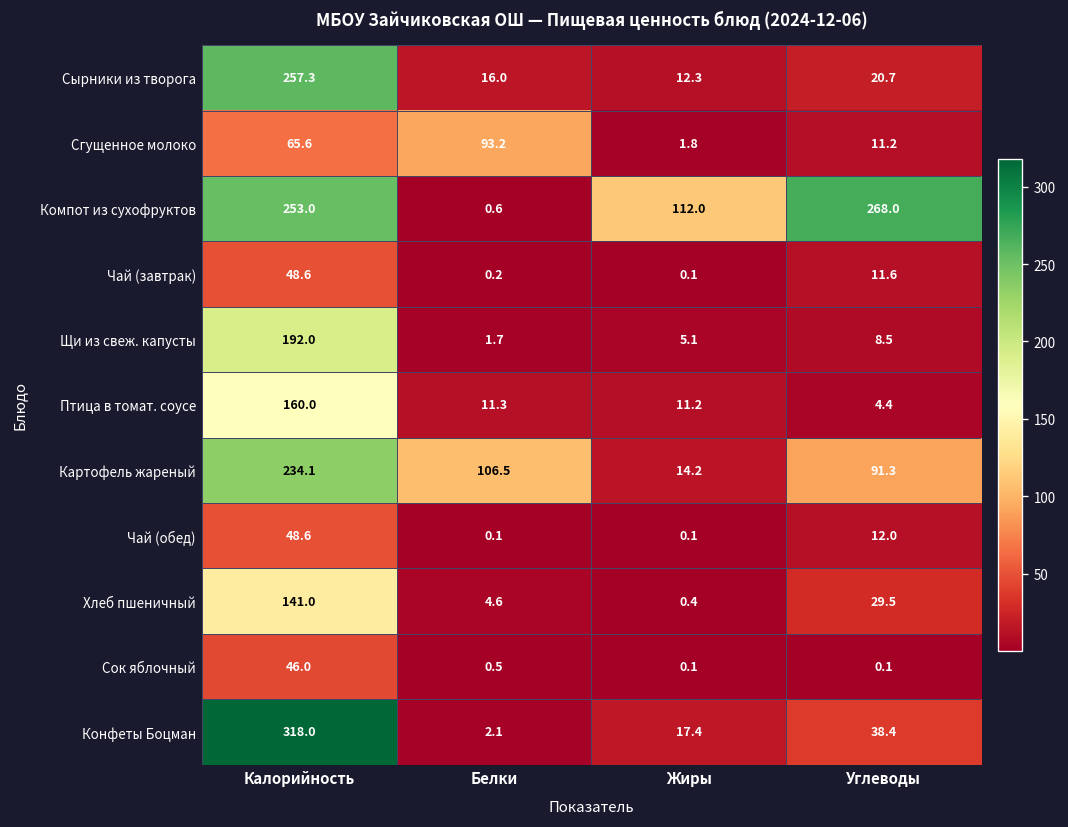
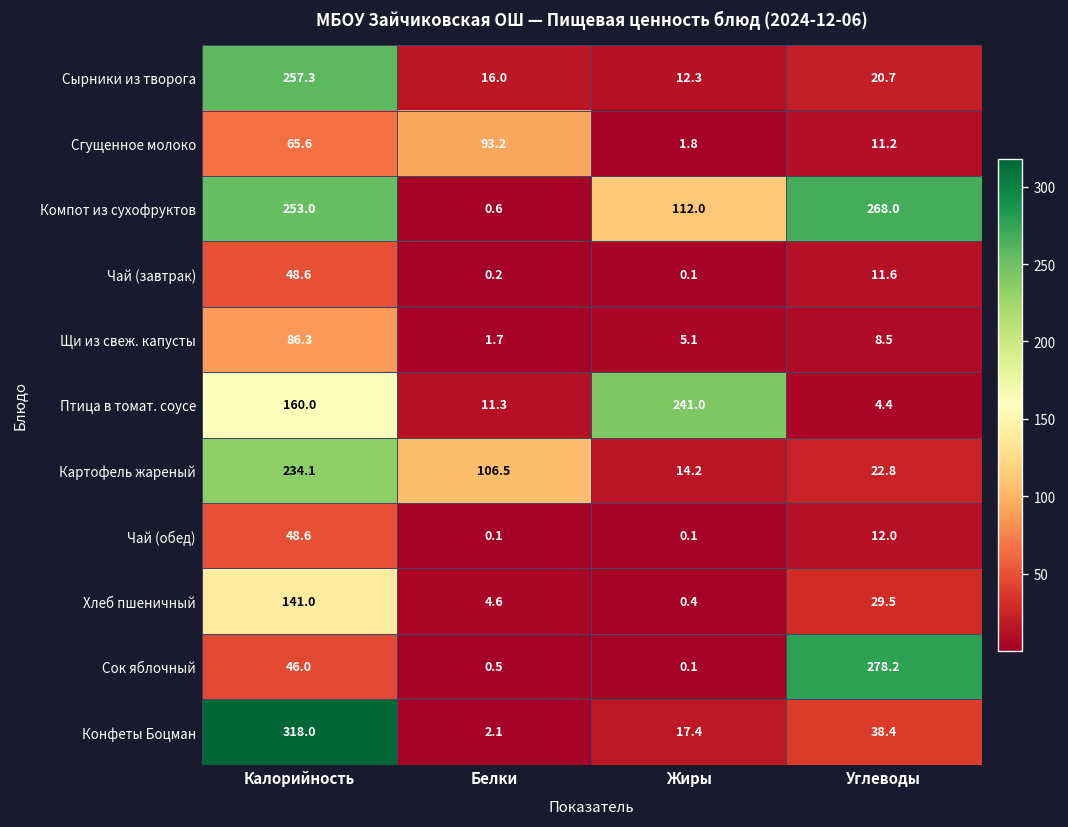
Щи из свеж. капусты, Калорийность: 192.0 -> 86.3
Птица в томат. соусе, Жиры: 11.2 -> 241.0
Картофель жареный, Углеводы: 91.3 -> 22.8
Сок яблочный, Углеводы: 0.1 -> 278.2
